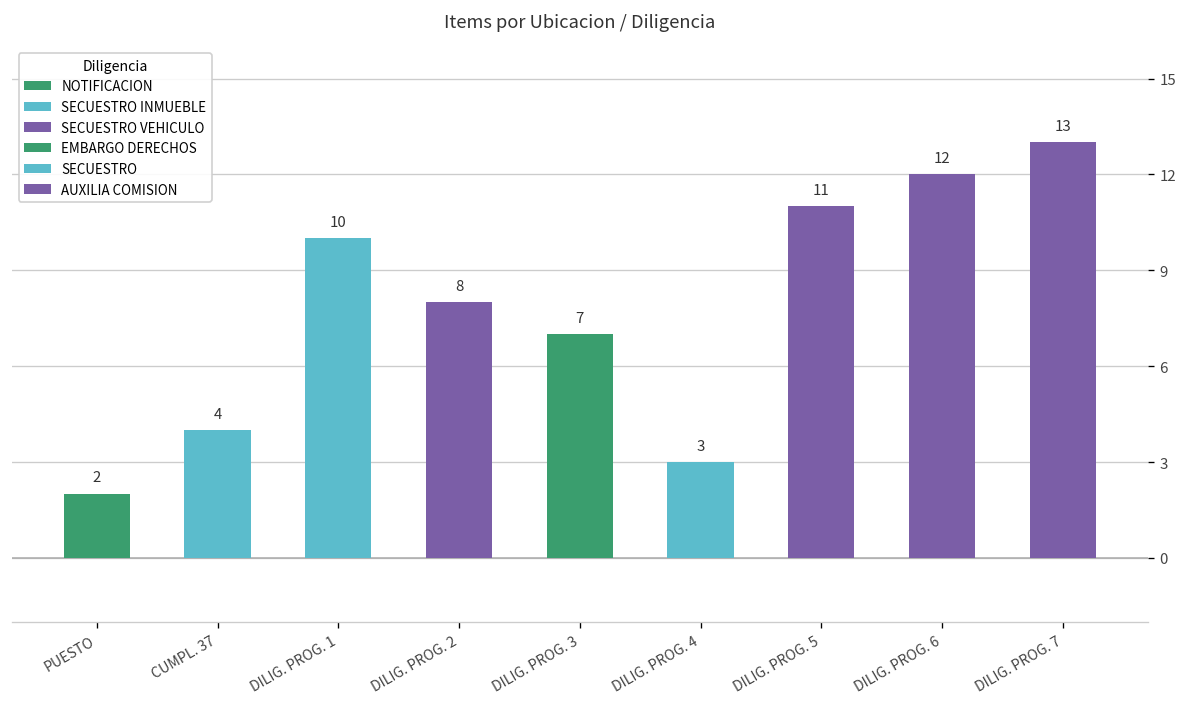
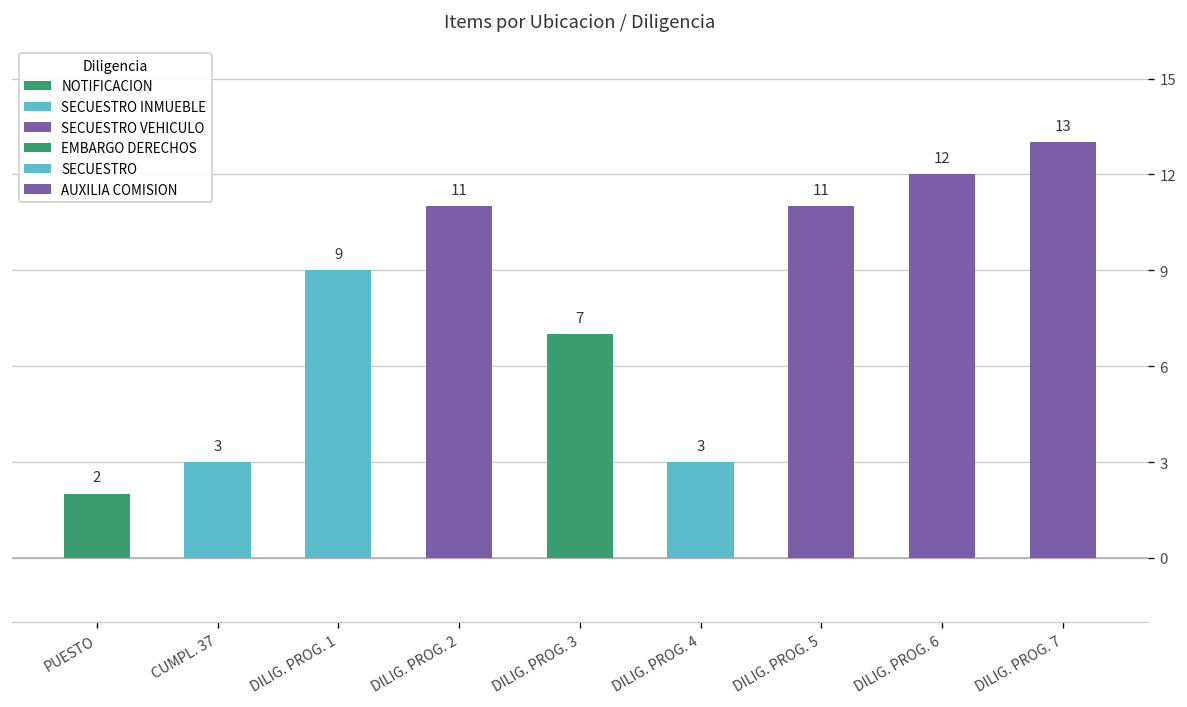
CUMPL. 37: 4 -> 3
DILIG. PROG. 1: 10 -> 9
DILIG. PROG. 2: 8 -> 11
